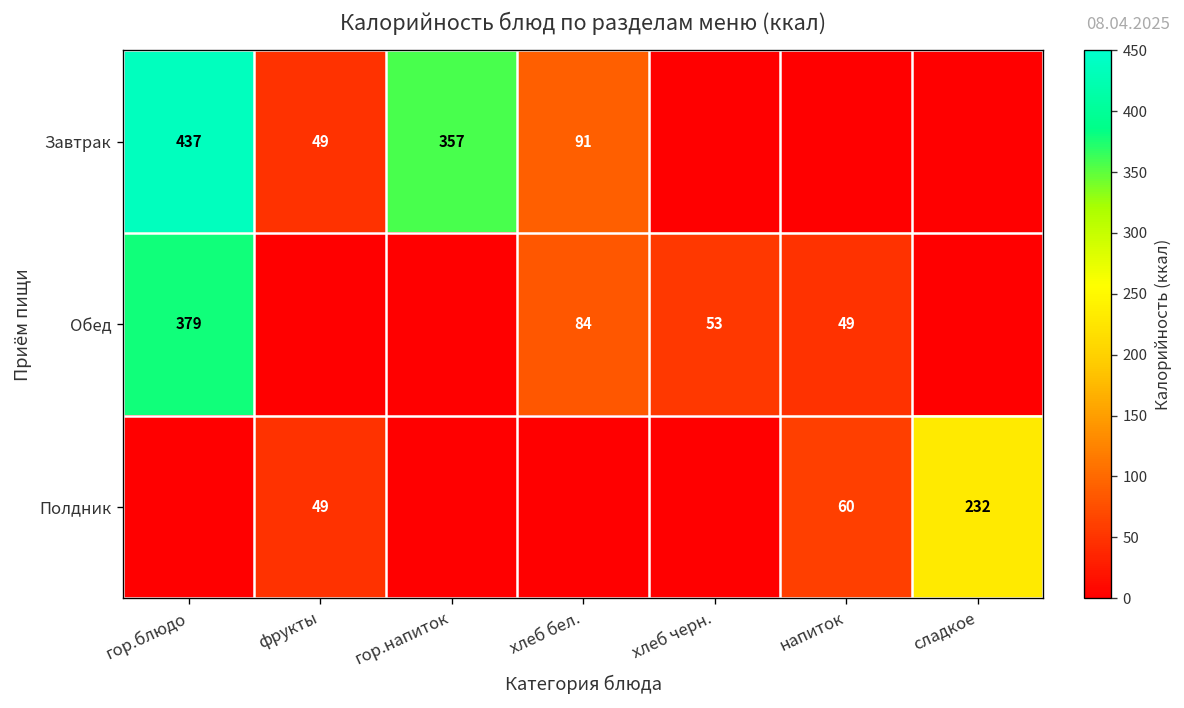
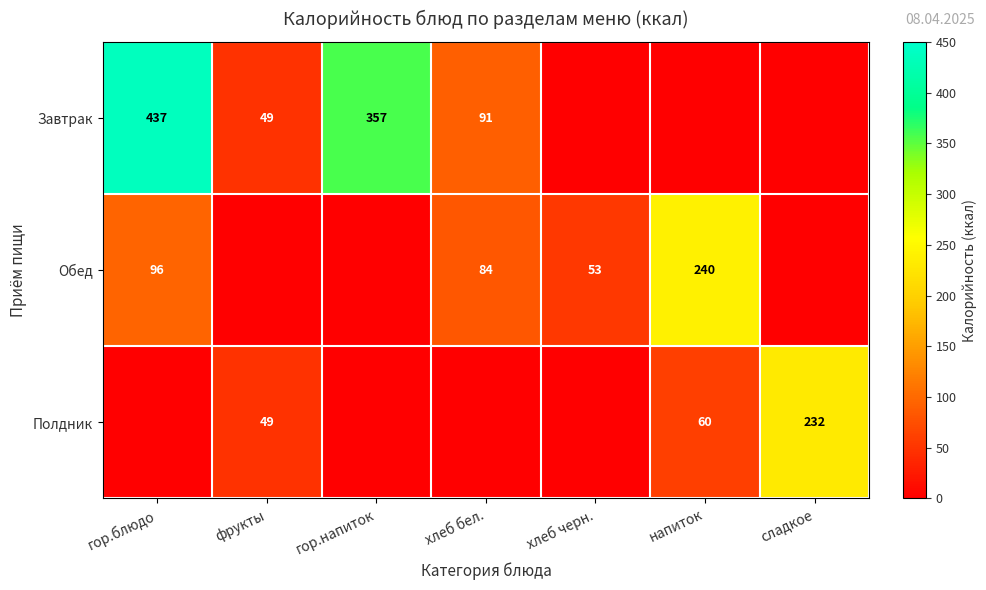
Обед, гор.блюдо: 379 -> 96
Обед, напиток: 49 -> 240
